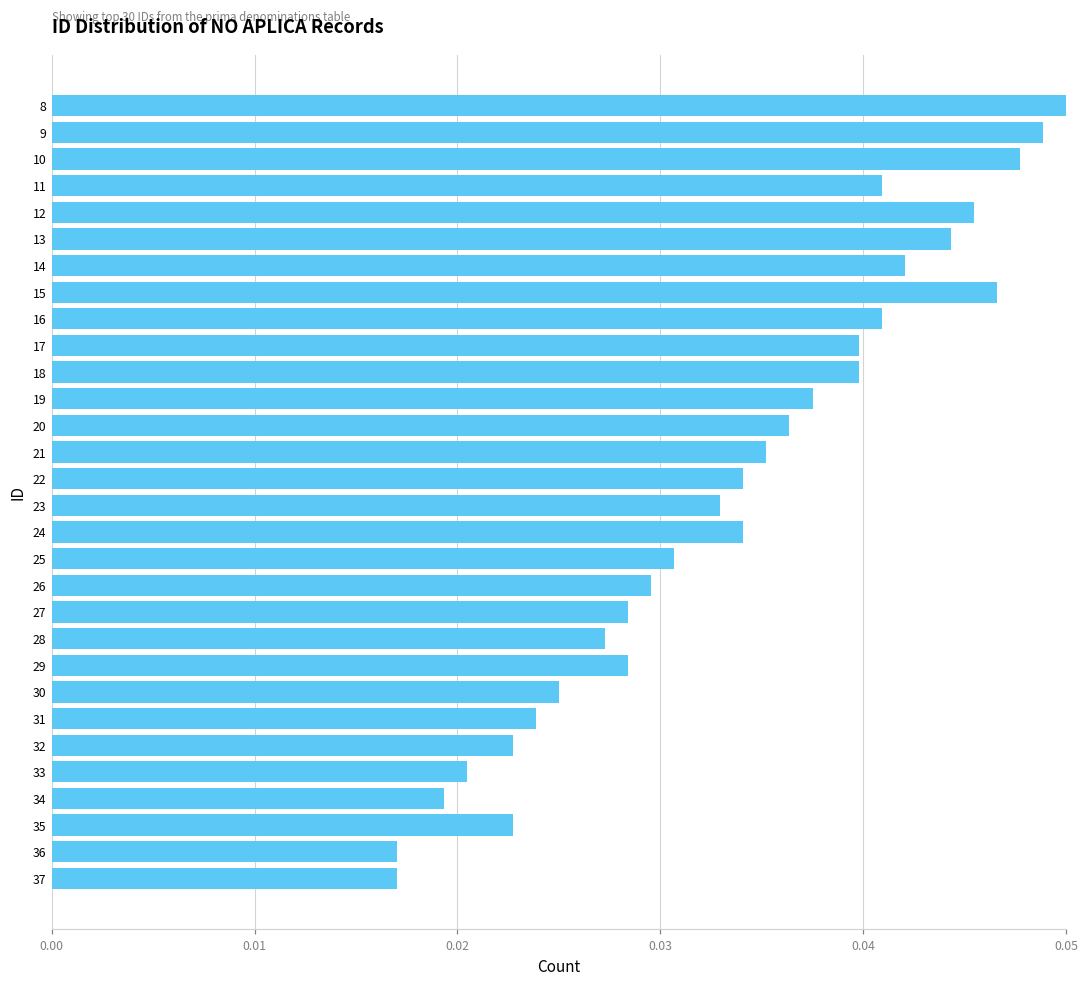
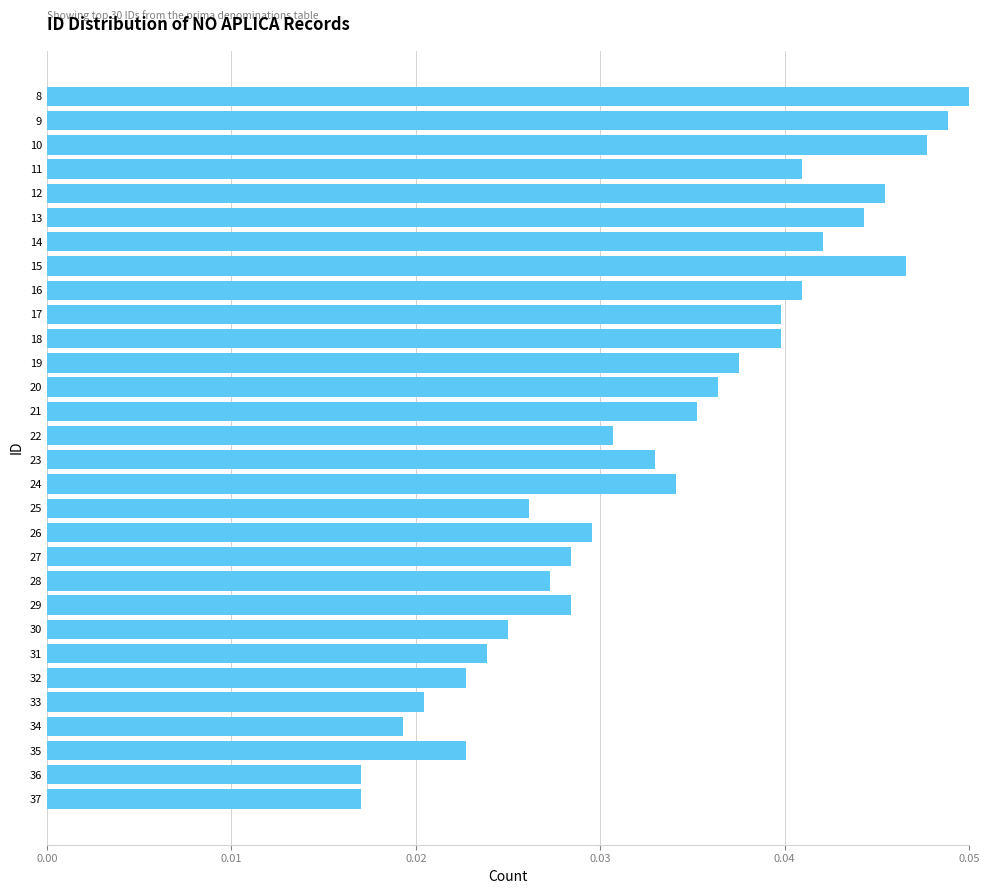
22: 0.0341 -> 0.0307
25: 0.0307 -> 0.0261
